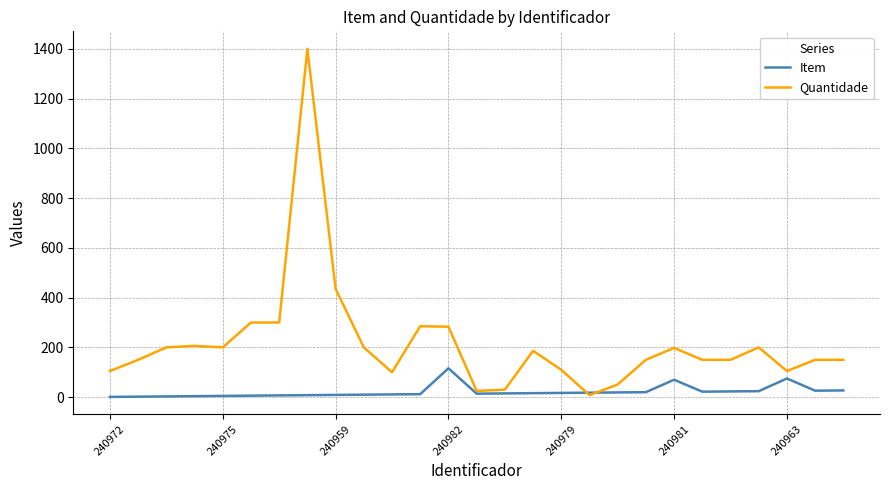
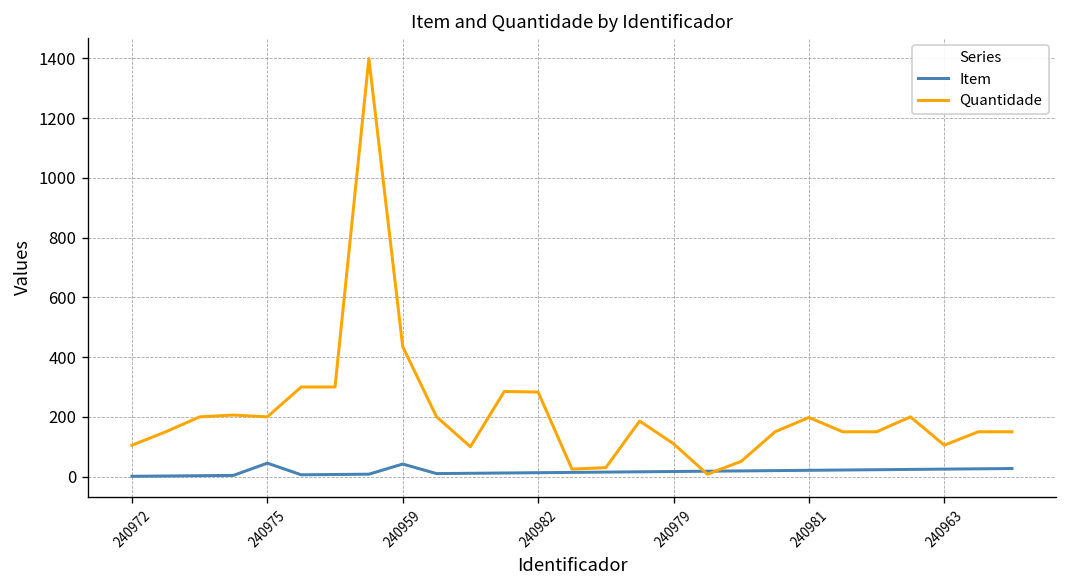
Item, 240975: 10 -> 50
Item, 240959: 10 -> 40
Item, 240982: 120 -> 10
Item, 240981: 70 -> 20
Item, 240963: 80 -> 30
